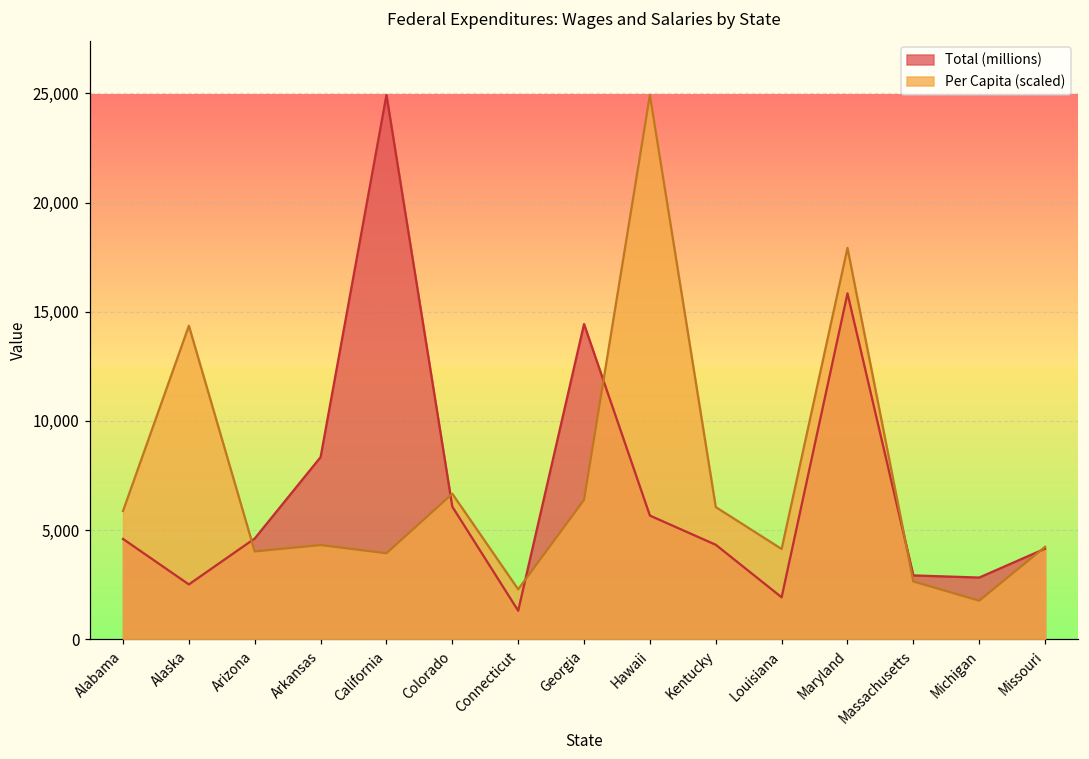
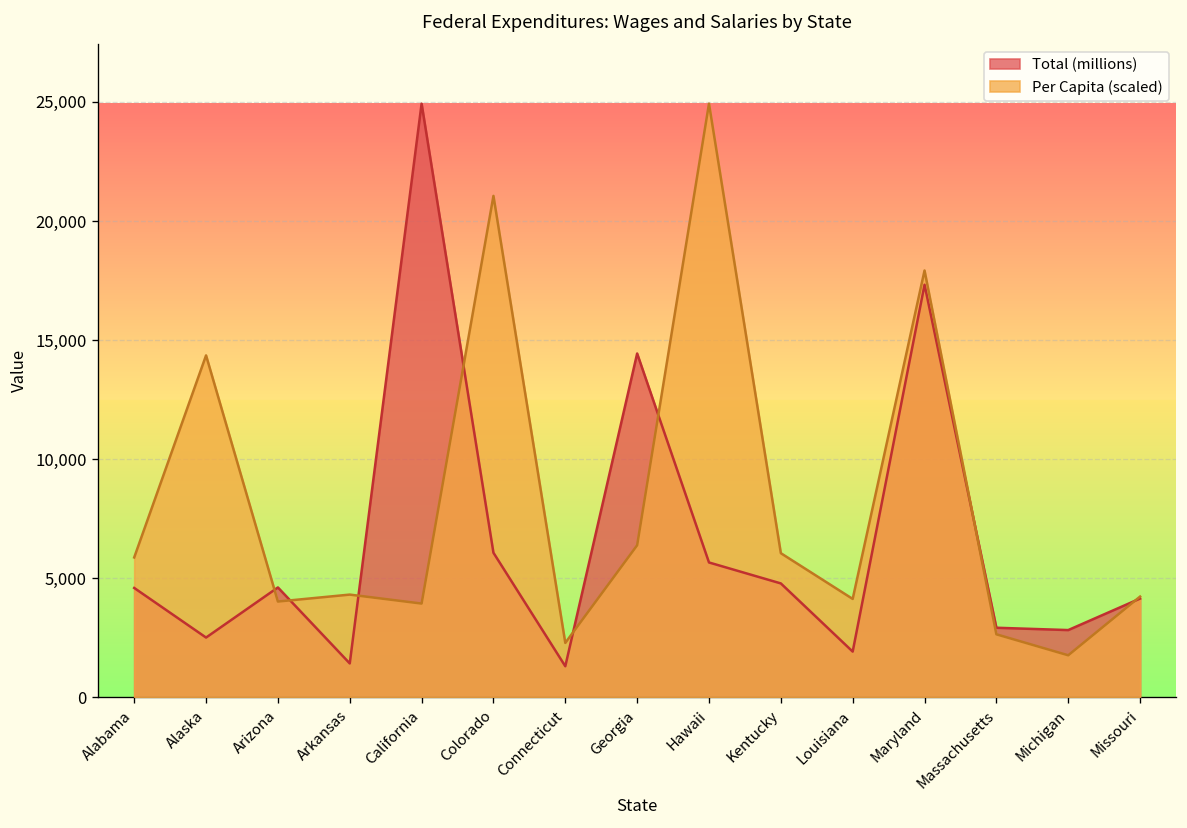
Total (millions), Arkansas: 8,300 -> 1,400
Per Capita (scaled), Colorado: 6,700 -> 21,100
Total (millions), Kentucky: 4,300 -> 4,800
Total (millions), Maryland: 15,800 -> 17,300
